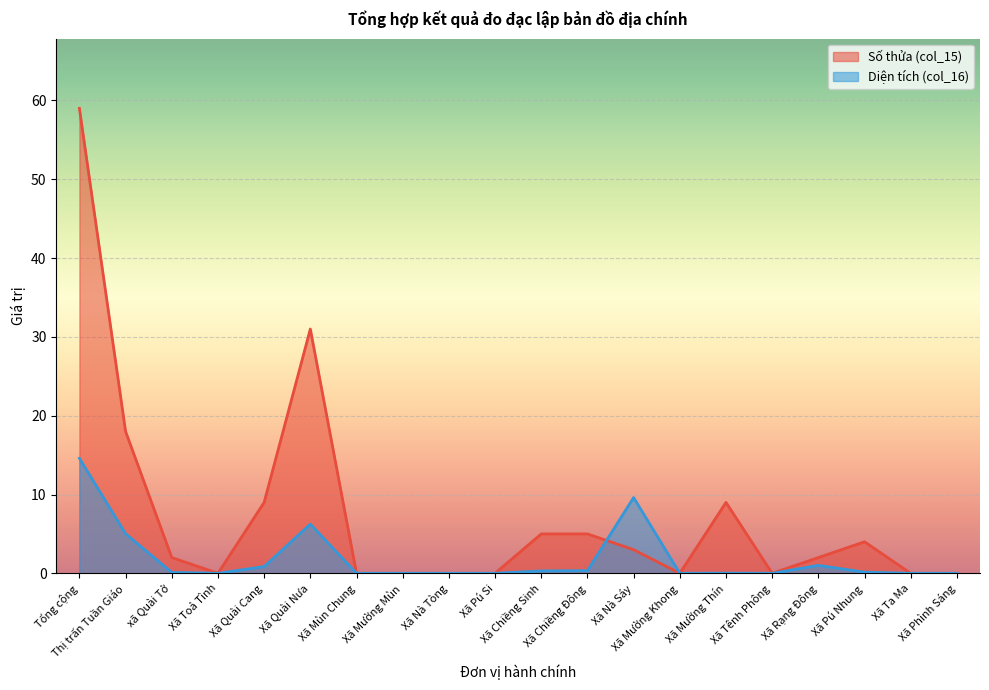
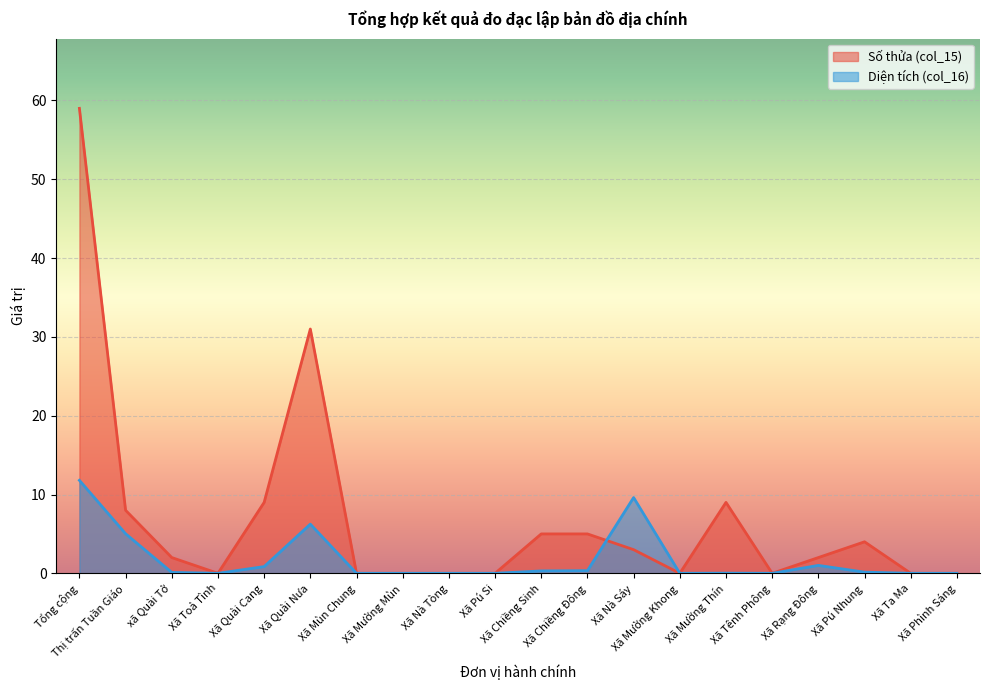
Diện tích (col_16), Tổng cộng: 15 -> 12
Số thửa (col_15), Thị trấn Tuần Giáo: 18 -> 8
